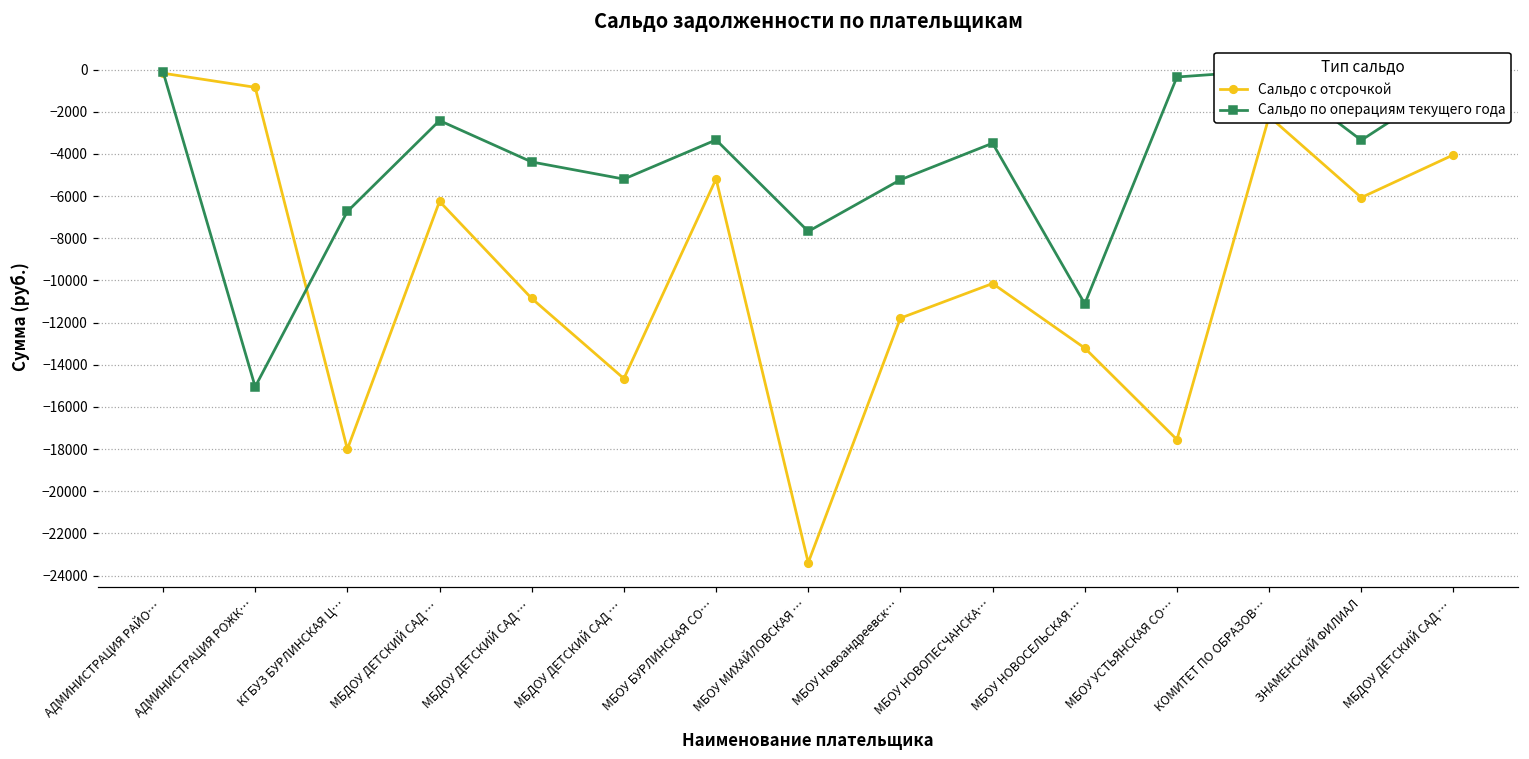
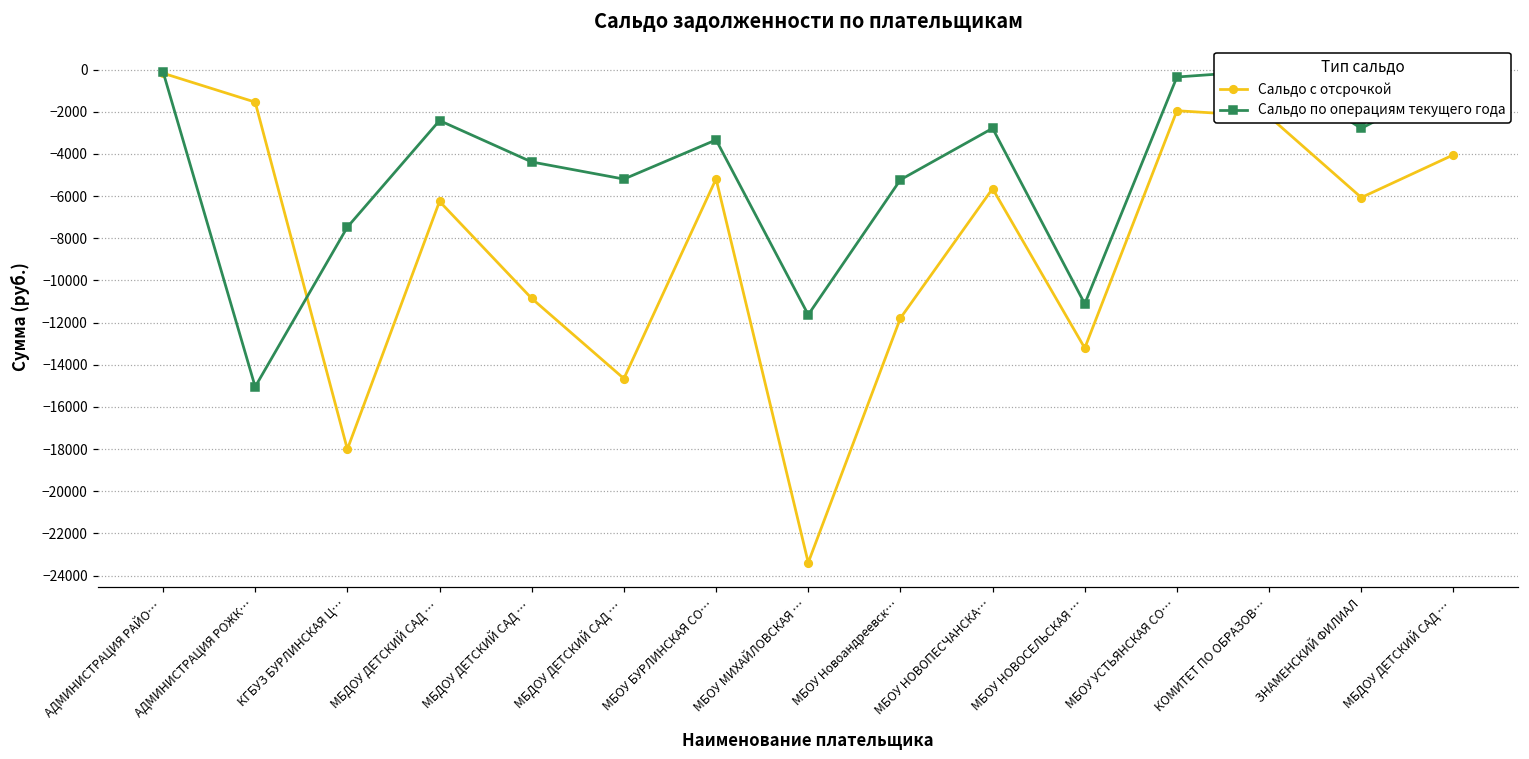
Сальдо с отсрочкой, АДМИНИСТРАЦИЯ РОЖК…: -800 -> -1500
Сальдо по операциям текущего года, КГБУЗ БУРЛИНСКАЯ Ц…: -6700 -> -7500
Сальдо по операциям текущего года, МБОУ МИХАЙЛОВСКАЯ …: -7700 -> -11600
Сальдо с отсрочкой, МБОУ НОВОПЕСЧАНСКА…: -10100 -> -5600
Сальдо по операциям текущего года, МБОУ НОВОПЕСЧАНСКА…: -3500 -> -2800
Сальдо с отсрочкой, МБОУ УСТЬЯНСКАЯ СО…: -17500 -> -2000
Сальдо по операциям текущего года, ЗНАМЕНСКИЙ ФИЛИАЛ: -3400 -> -2800
